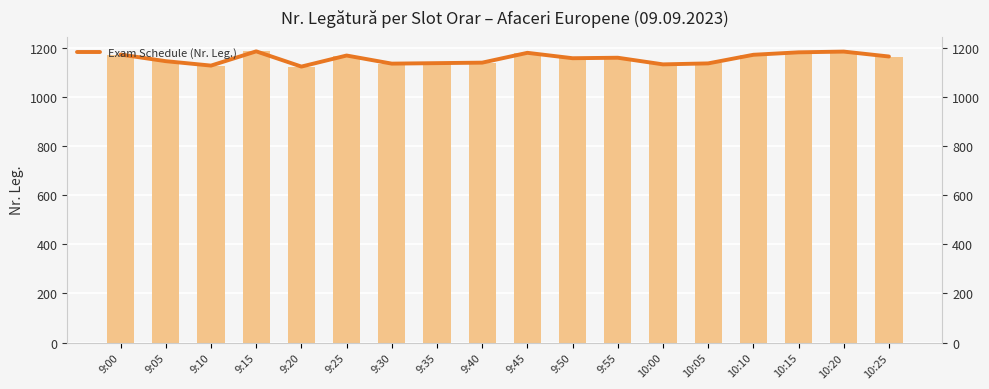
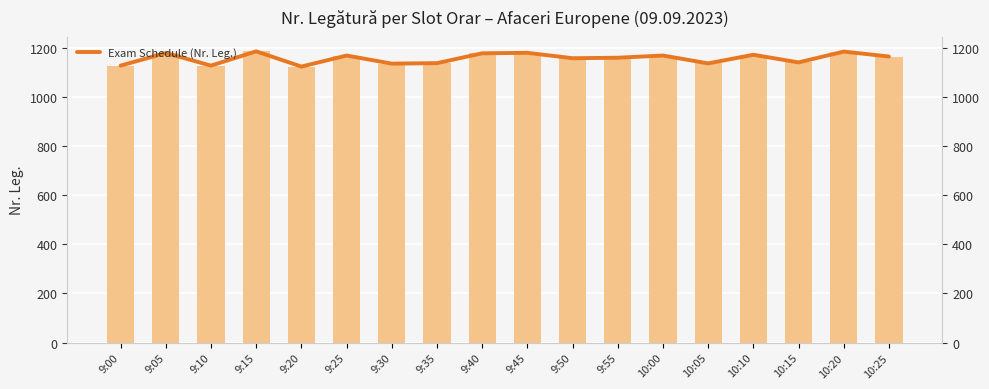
Exam Schedule (Nr. Leg.), 9:00: 1170 -> 1130
Exam Schedule (Nr. Leg.), 9:05: 1150 -> 1180
Exam Schedule (Nr. Leg.), 9:40: 1140 -> 1180
Exam Schedule (Nr. Leg.), 10:00: 1130 -> 1170
Exam Schedule (Nr. Leg.), 10:15: 1180 -> 1140
